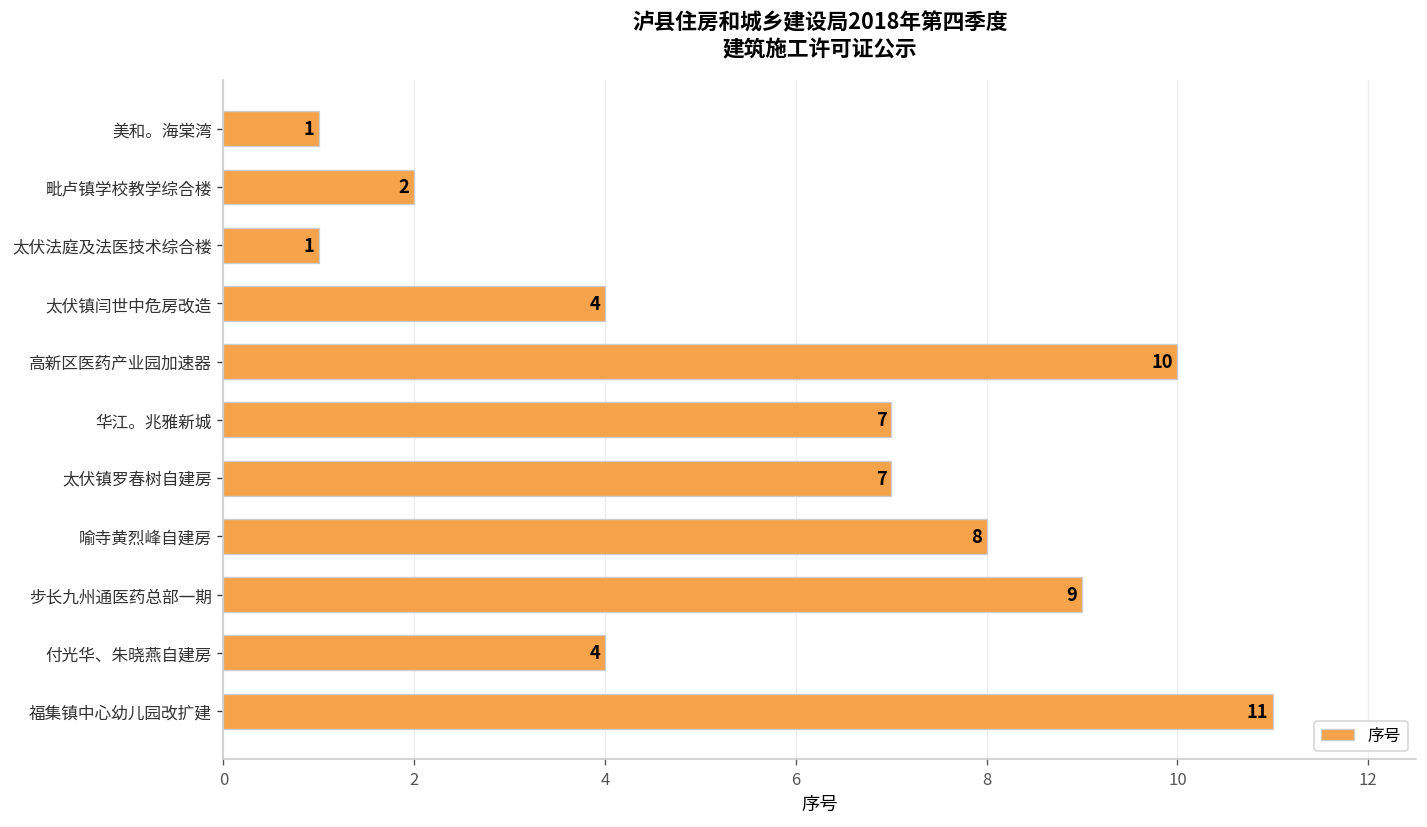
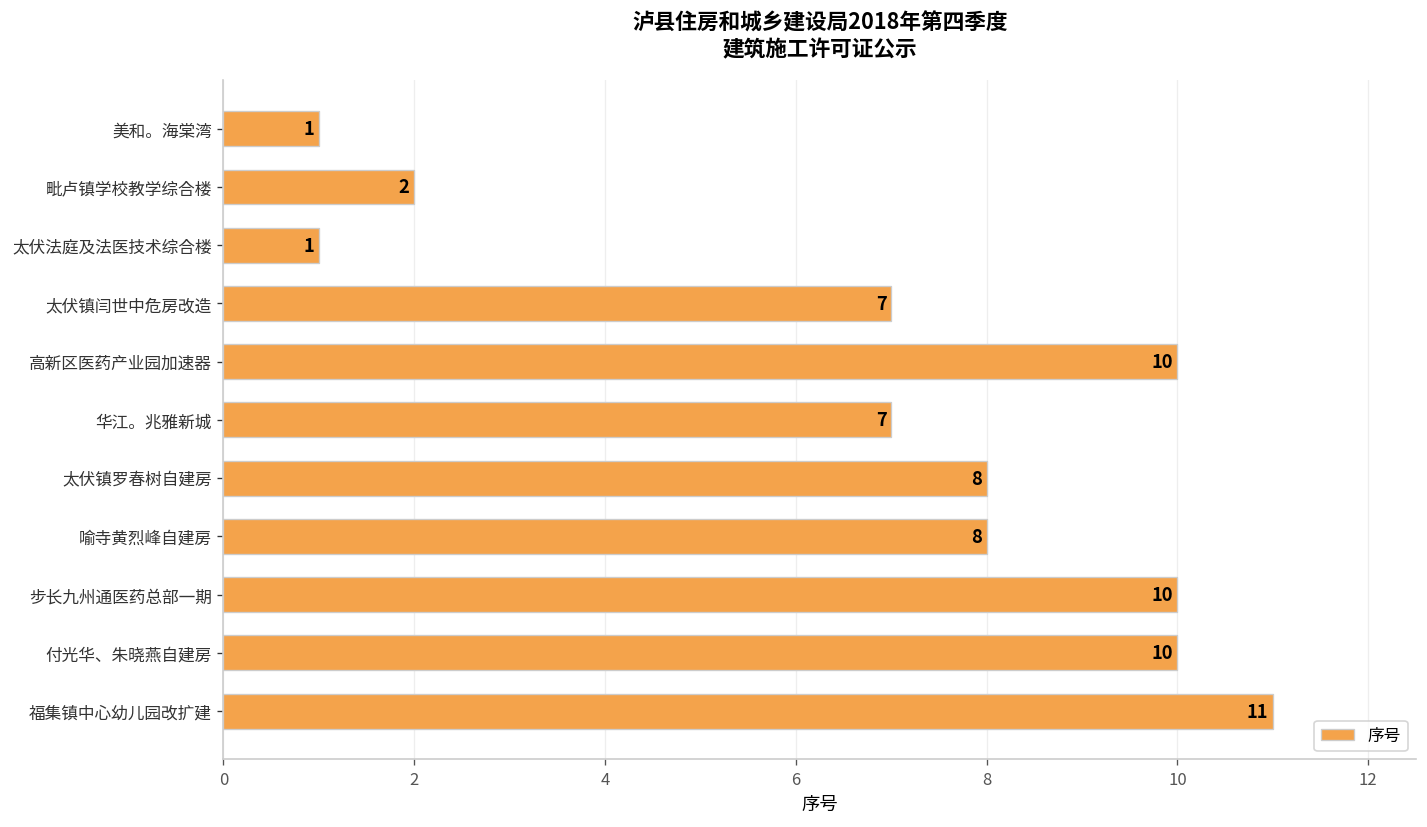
太伏镇闫世中危房改造: 4 -> 7
太伏镇罗春树自建房: 7 -> 8
步长九州通医药总部一期: 9 -> 10
付光华、朱晓燕自建房: 4 -> 10
